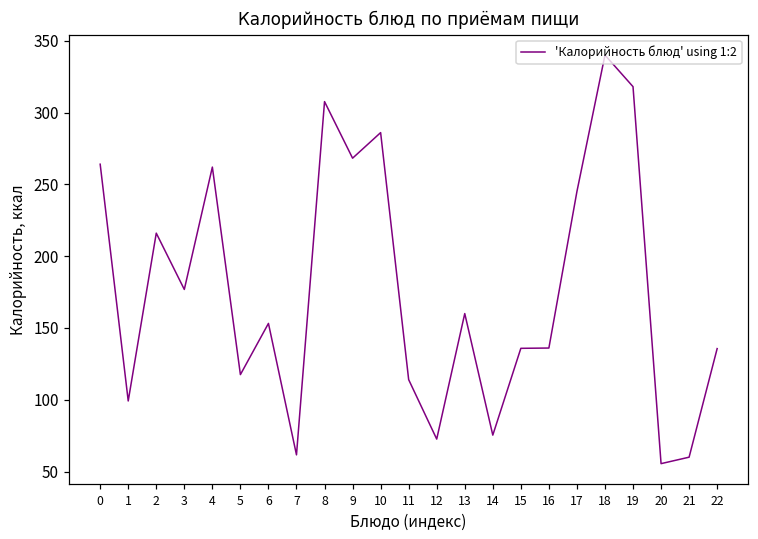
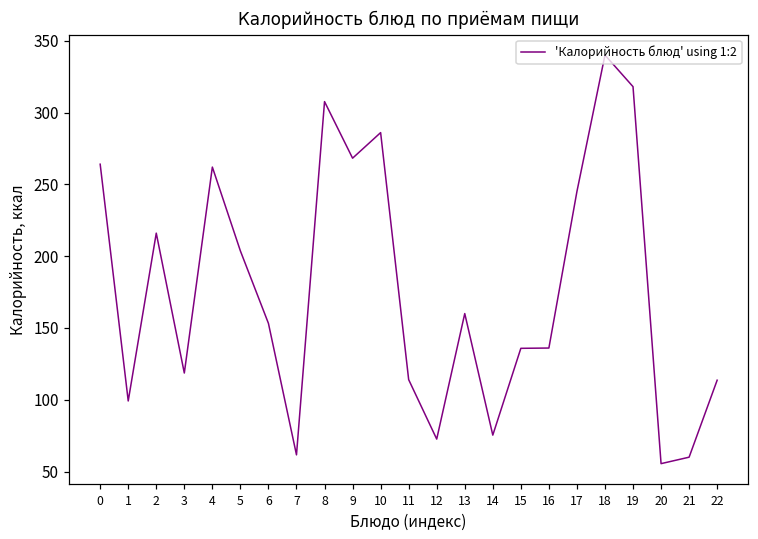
3: 177 -> 119
5: 118 -> 204
22: 136 -> 114
